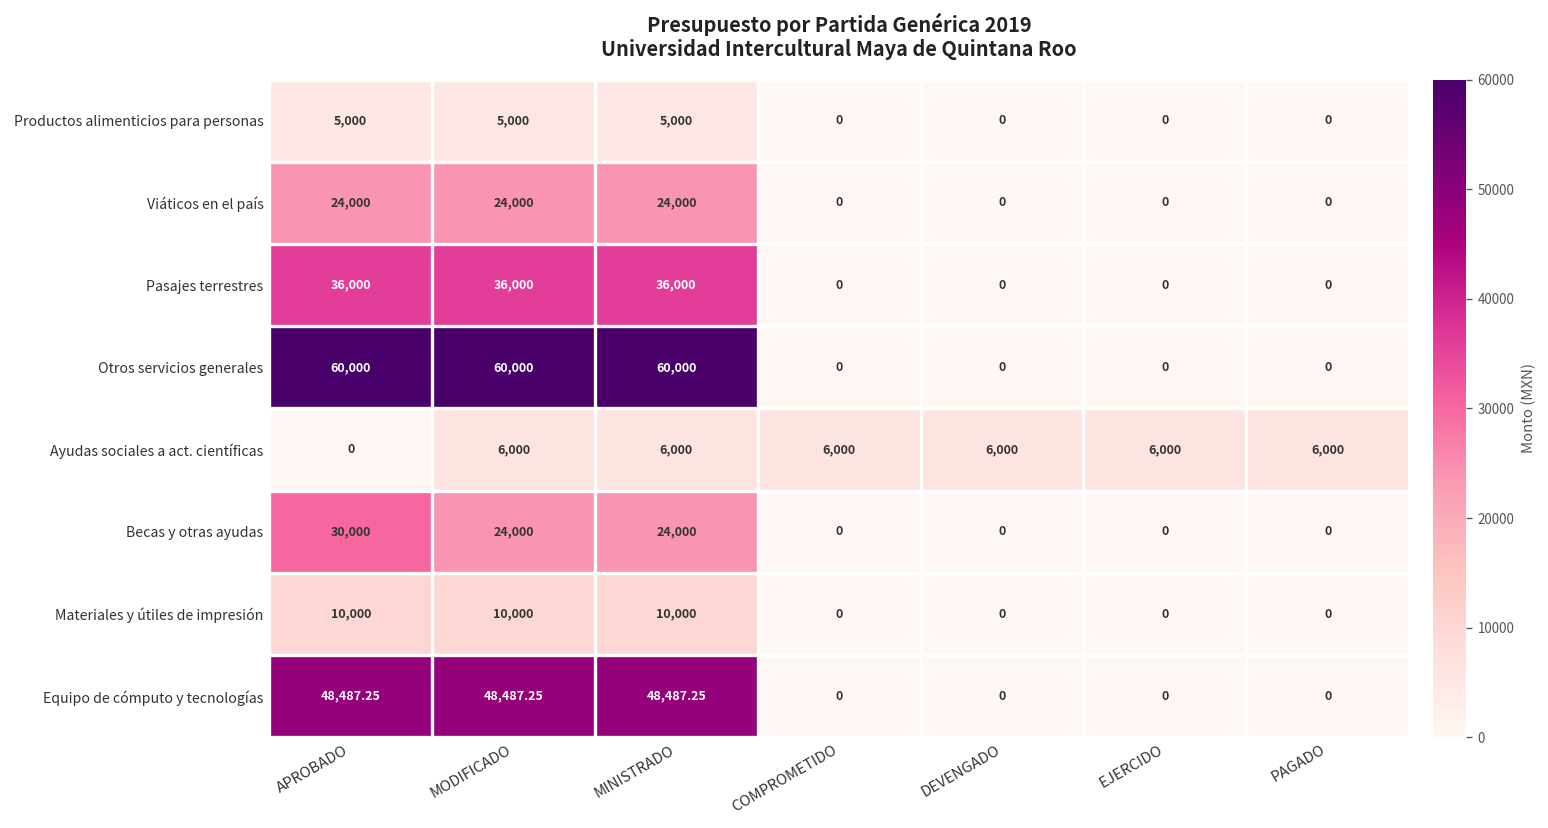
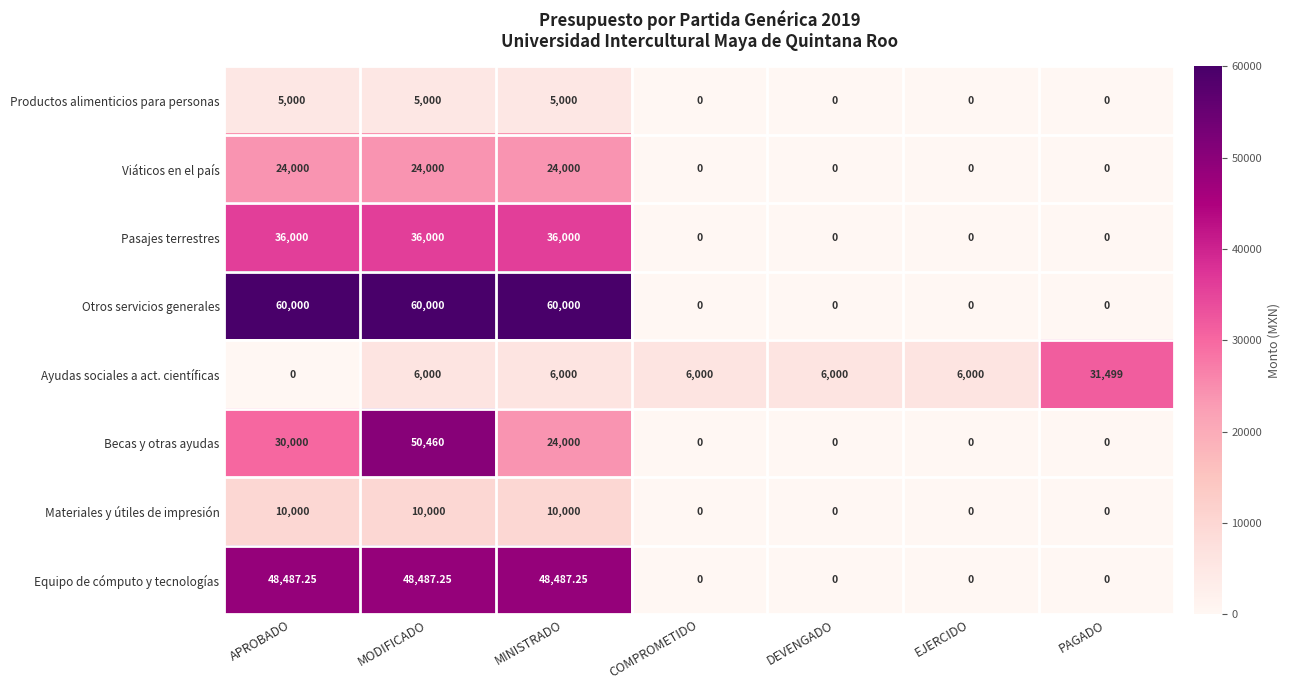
Ayudas sociales a act. científicas, PAGADO: 6,000 -> 31,499
Becas y otras ayudas, MODIFICADO: 24,000 -> 50,460
